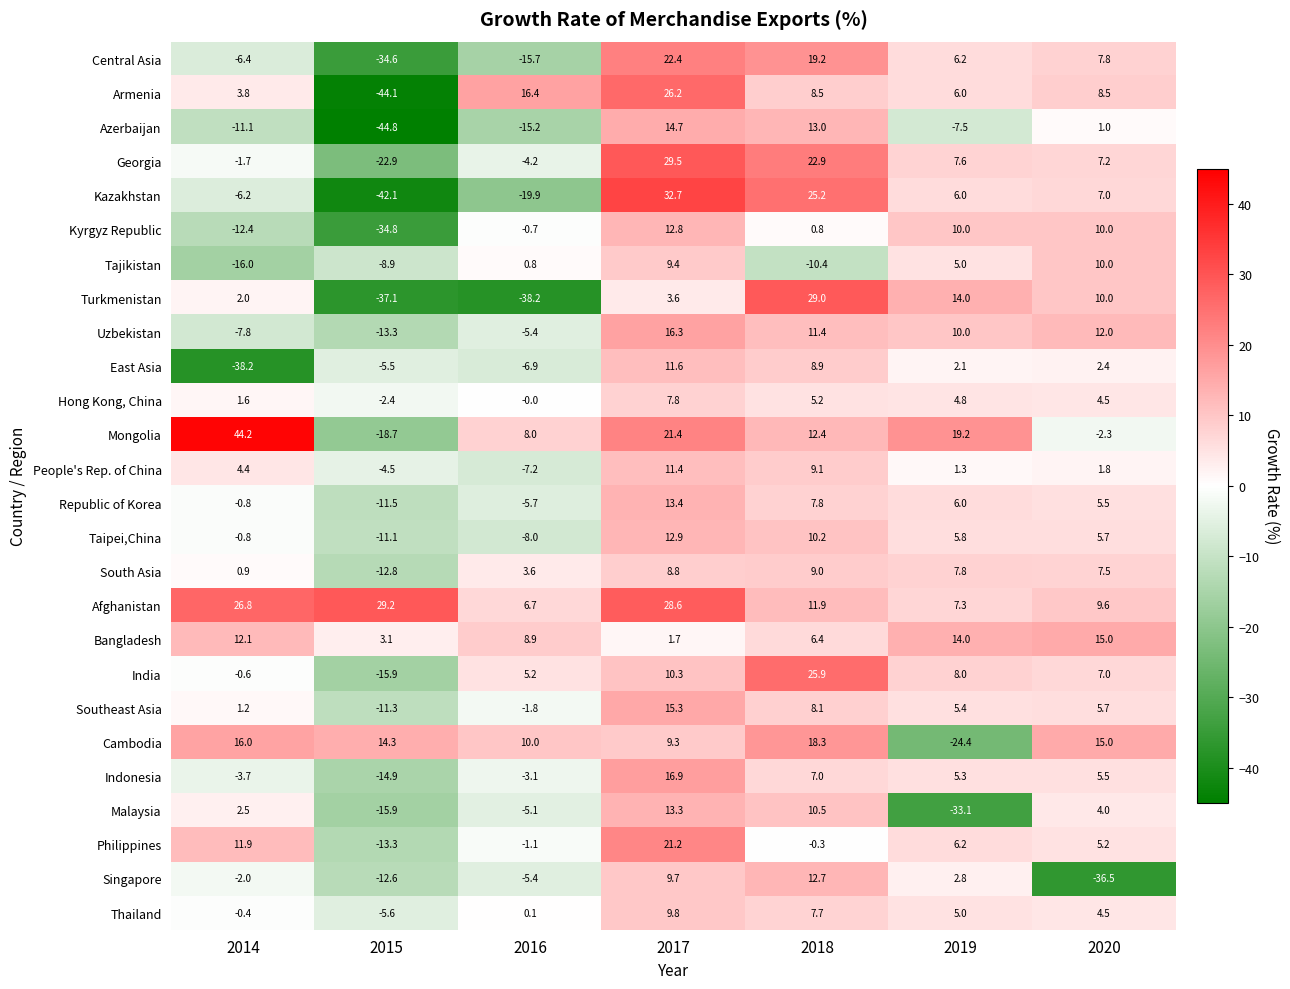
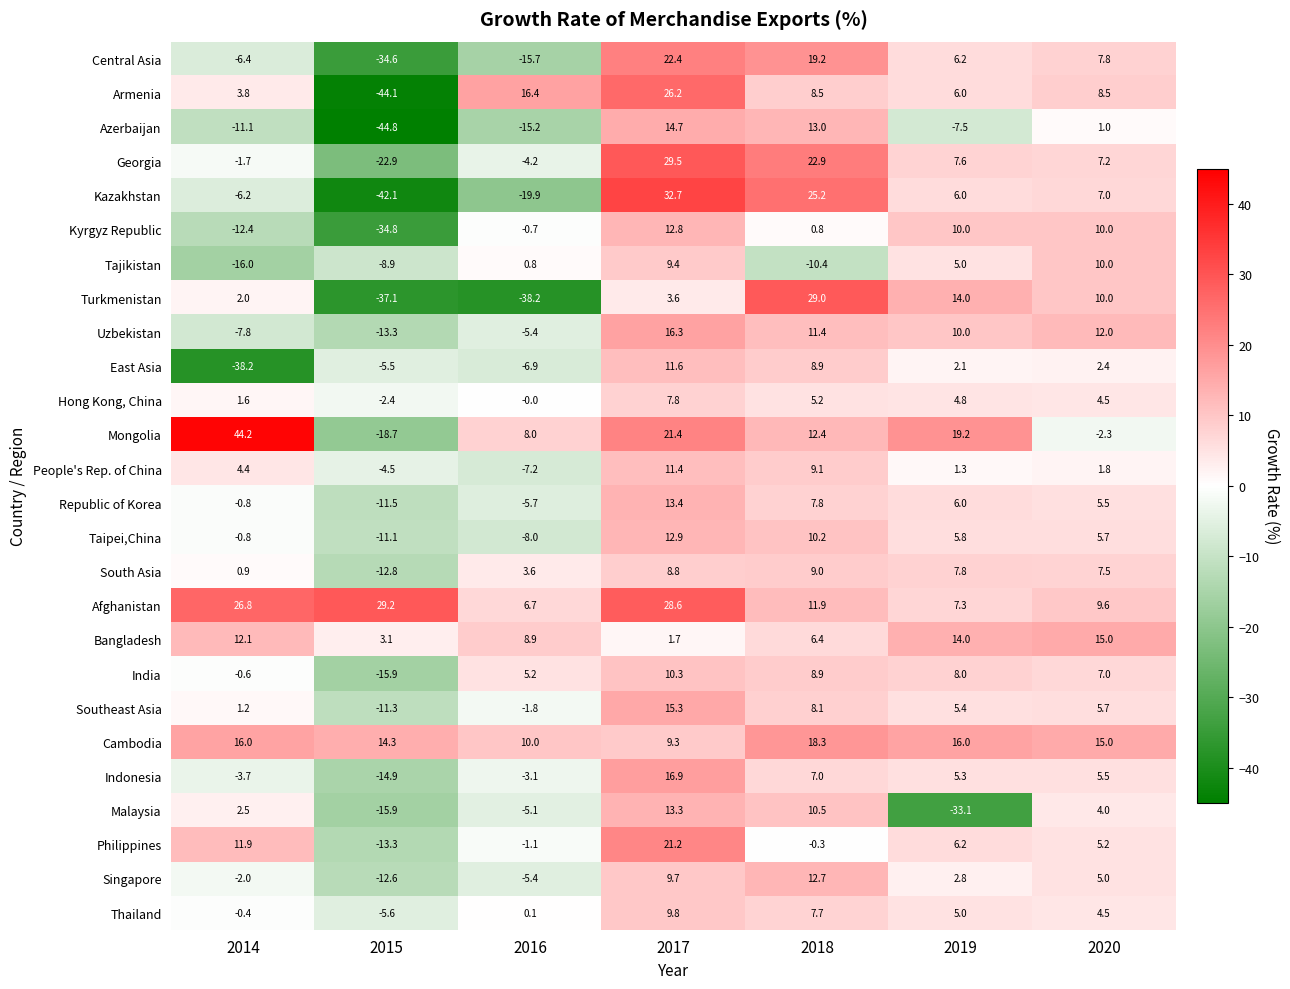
India, 2018: 25.9 -> 8.9
Cambodia, 2019: -24.4 -> 16.0
Singapore, 2020: -36.5 -> 5.0
